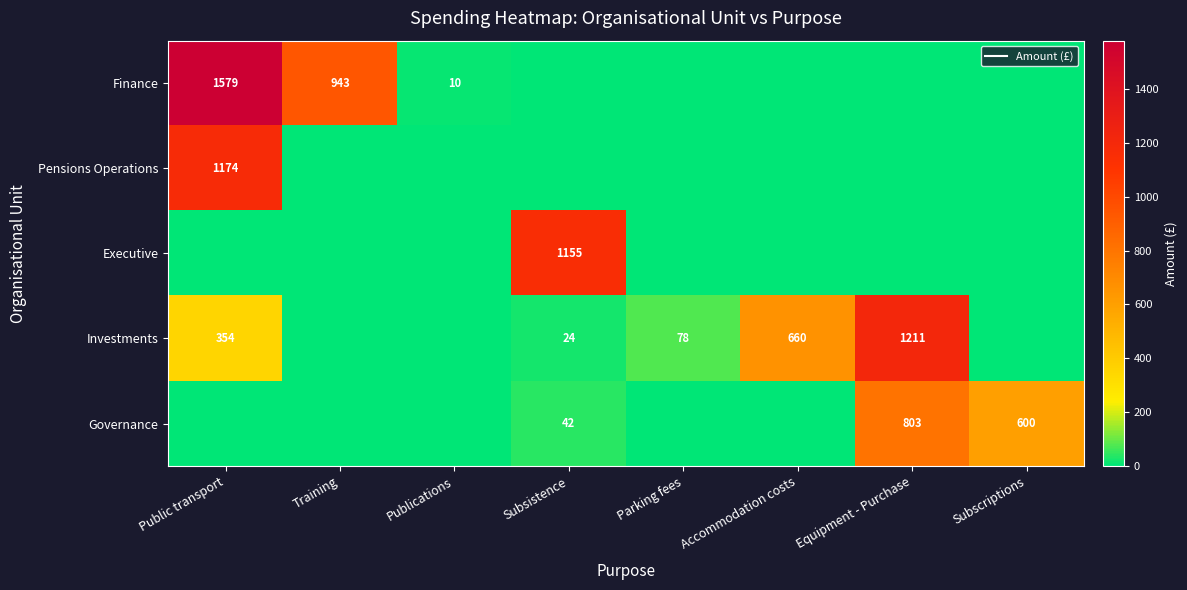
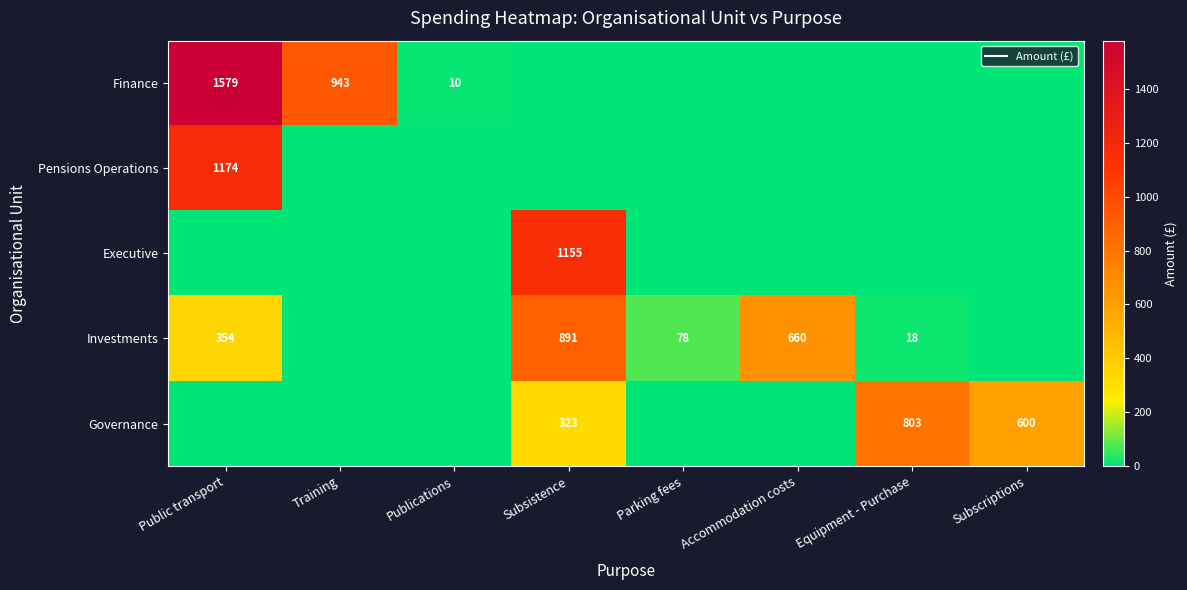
Investments, Subsistence: 24 -> 891
Investments, Equipment - Purchase: 1211 -> 18
Governance, Subsistence: 42 -> 323
